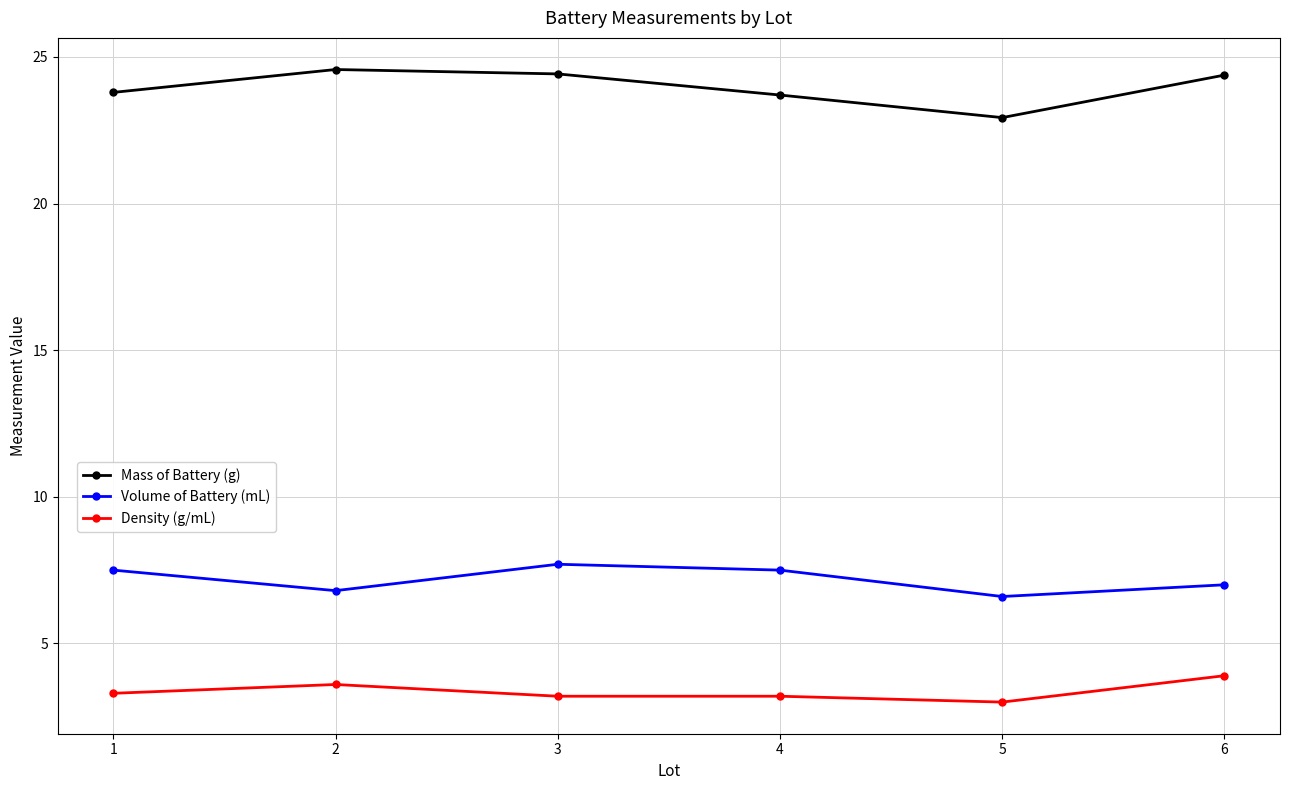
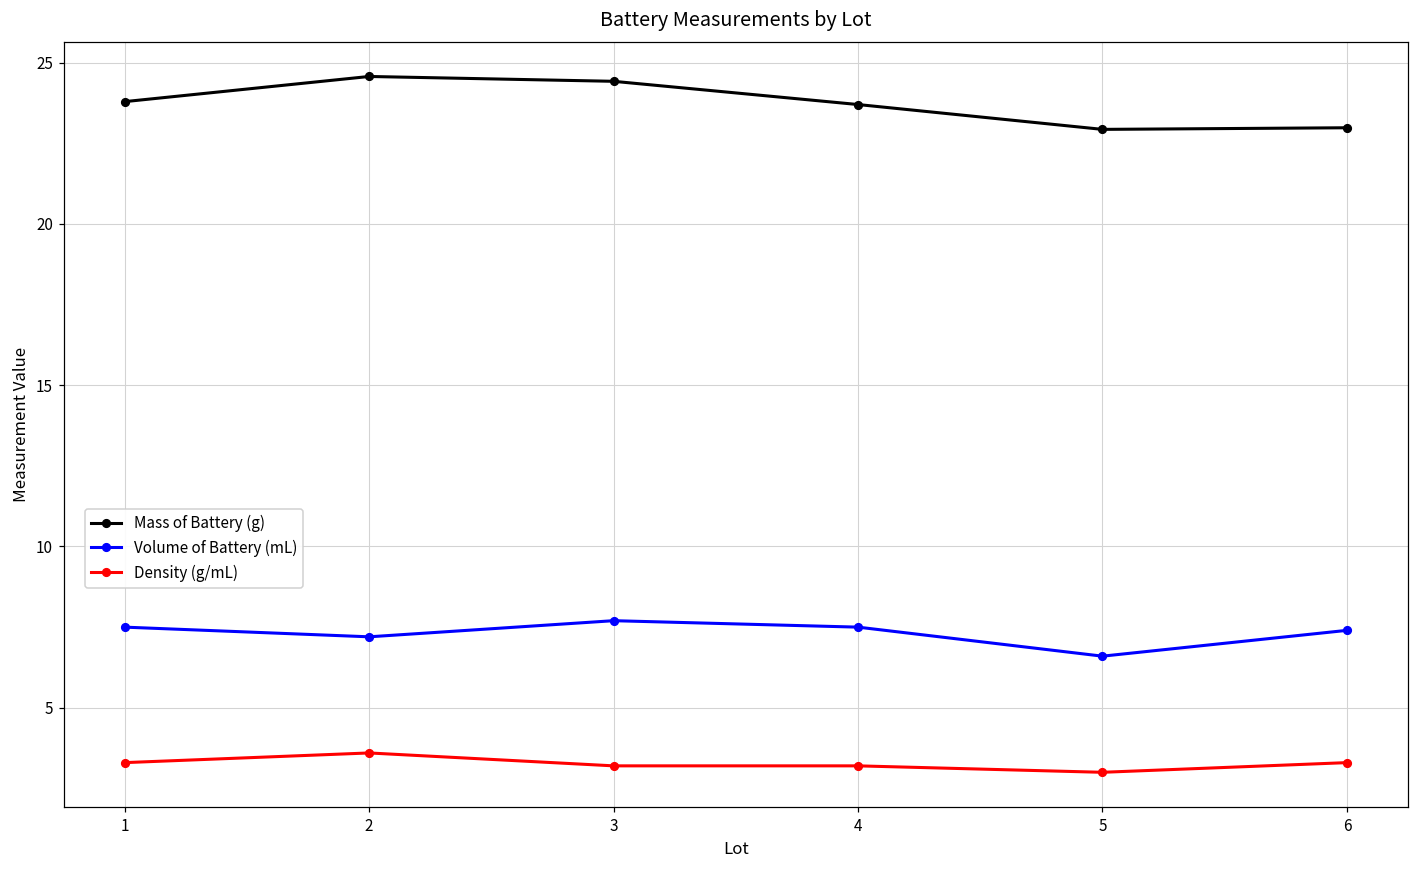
Volume of Battery (mL), 2: 6.8 -> 7.2
Mass of Battery (g), 6: 24.4 -> 23.0
Volume of Battery (mL), 6: 7.0 -> 7.4
Density (g/mL), 6: 3.9 -> 3.3
